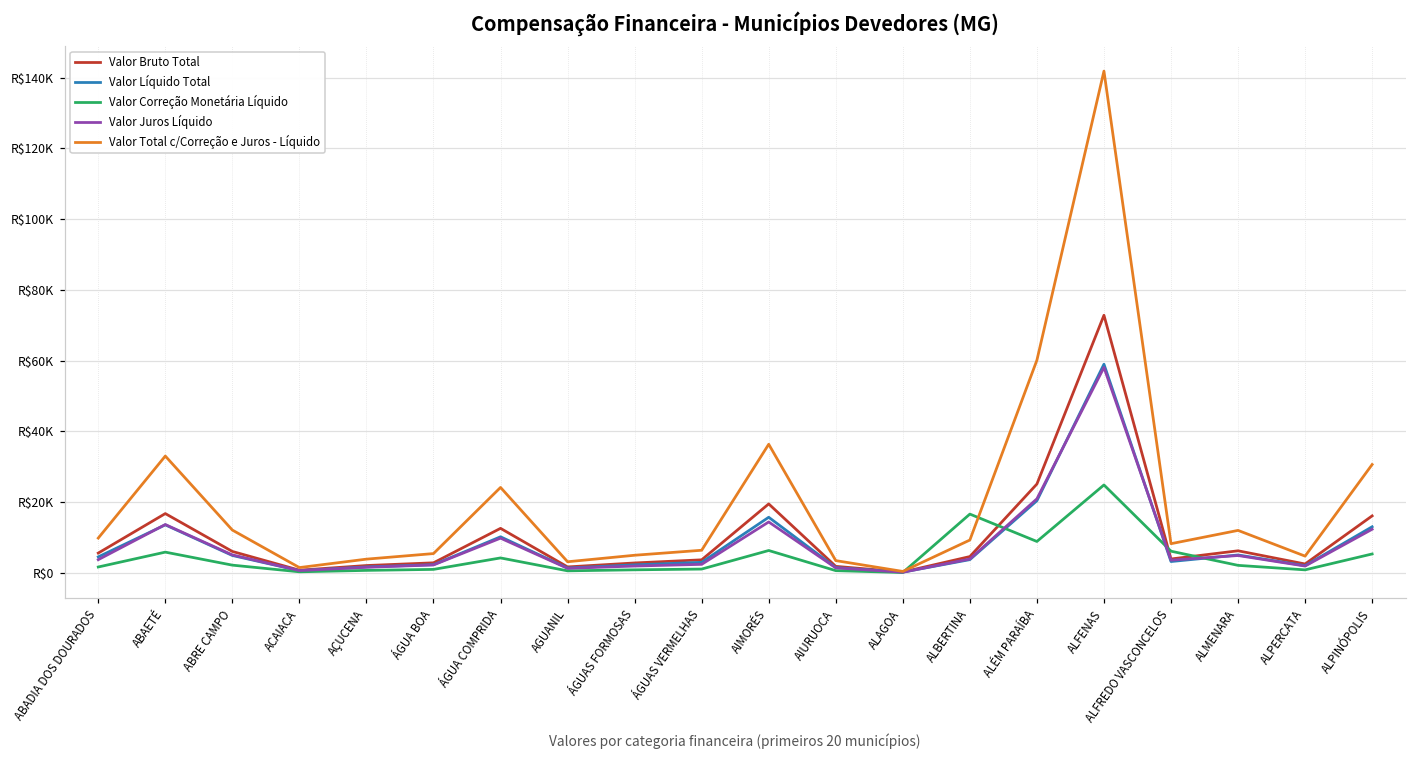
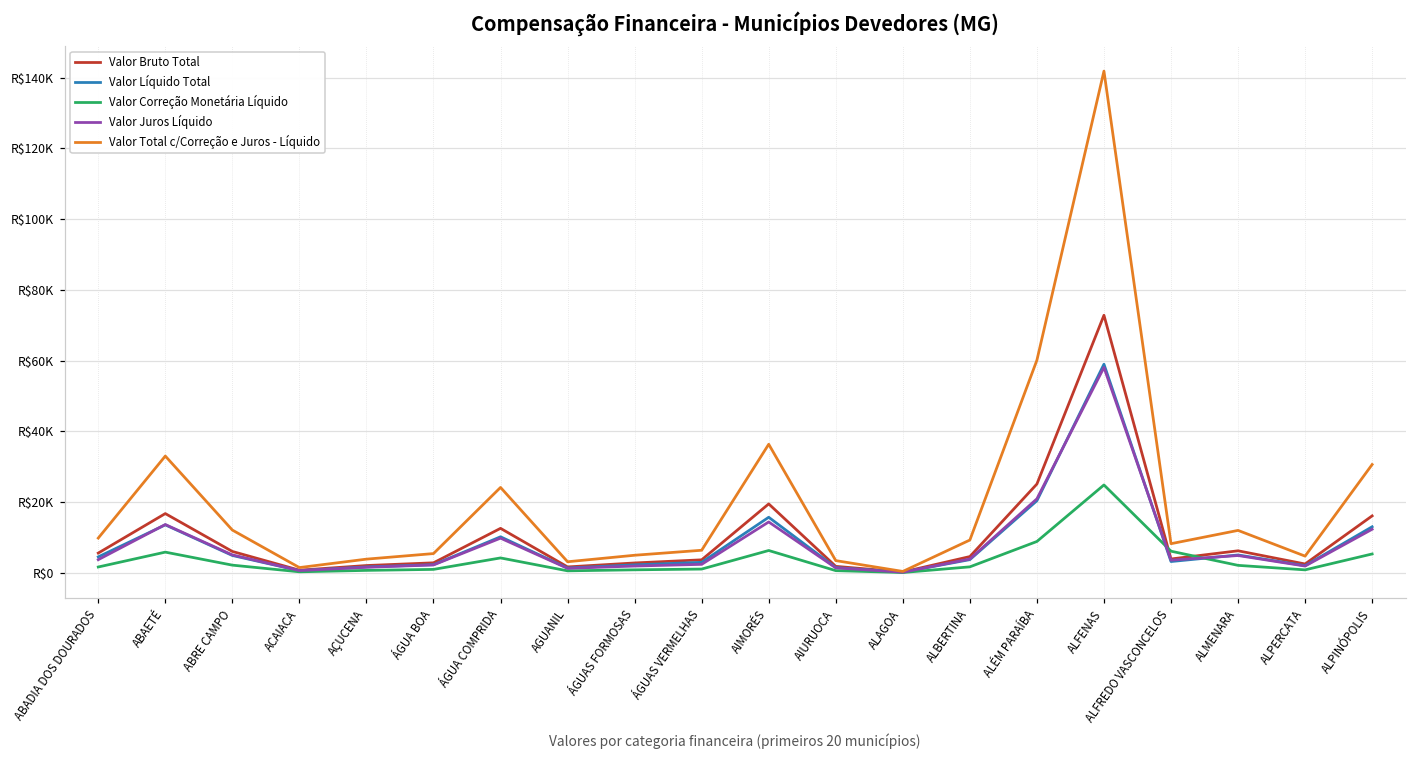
Valor Correção Monetária Líquido, ALBERTINA: R$17000 -> R$2000
